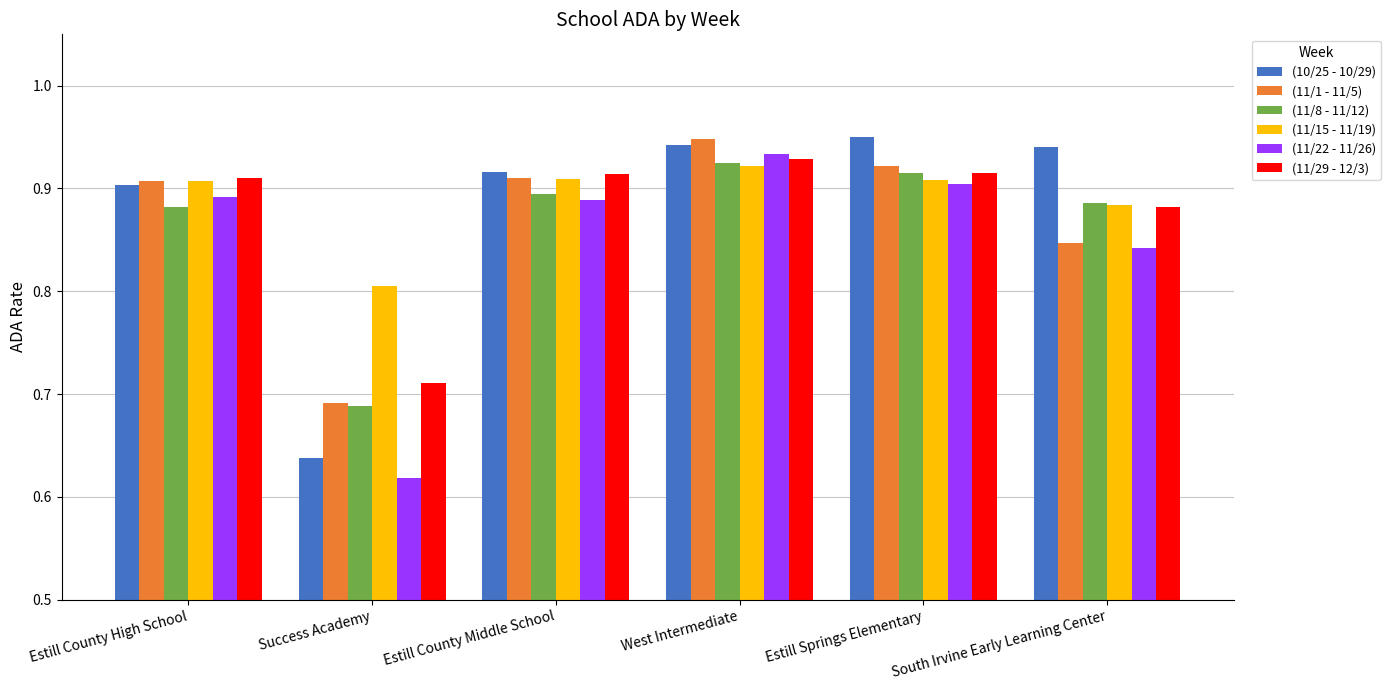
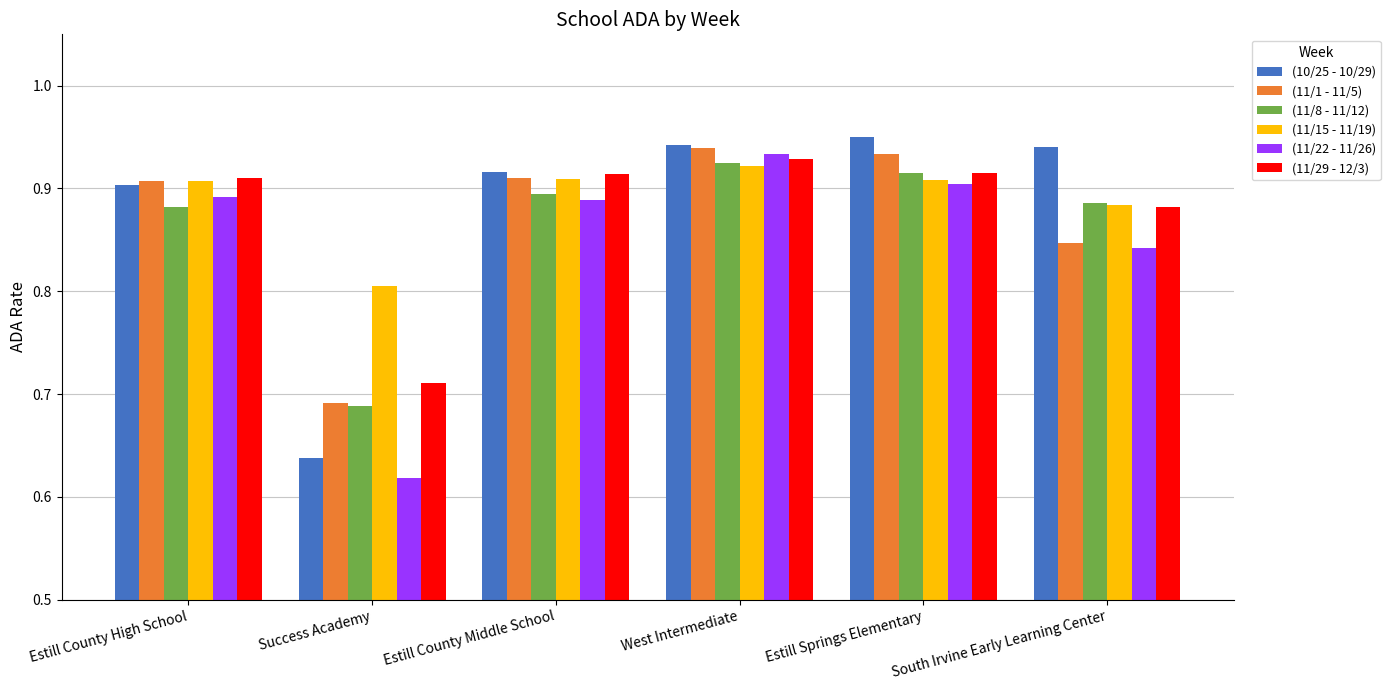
(11/1 - 11/5), West Intermediate: 0.949 -> 0.940
(11/1 - 11/5), Estill Springs Elementary: 0.922 -> 0.934
